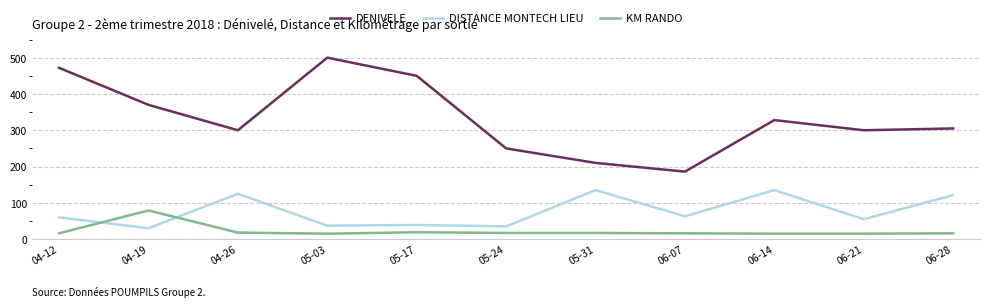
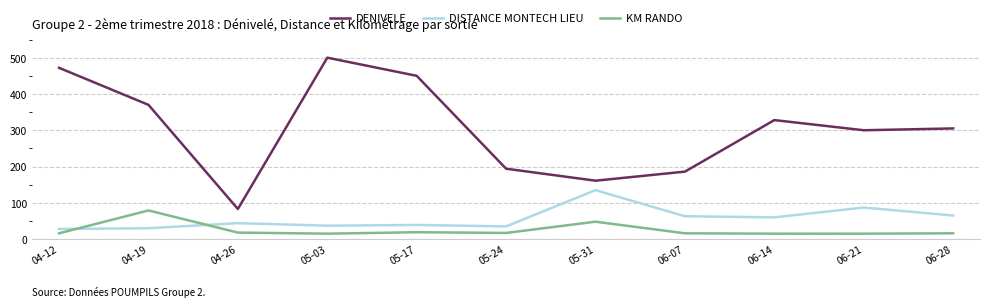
DISTANCE MONTECH LIEU, 04-12: 60 -> 30
DENIVELE, 04-26: 300 -> 80
DISTANCE MONTECH LIEU, 04-26: 130 -> 40
DENIVELE, 05-24: 250 -> 190
DENIVELE, 05-31: 210 -> 160
KM RANDO, 05-31: 20 -> 50
DISTANCE MONTECH LIEU, 06-14: 140 -> 60
DISTANCE MONTECH LIEU, 06-21: 60 -> 90
DISTANCE MONTECH LIEU, 06-28: 120 -> 70
